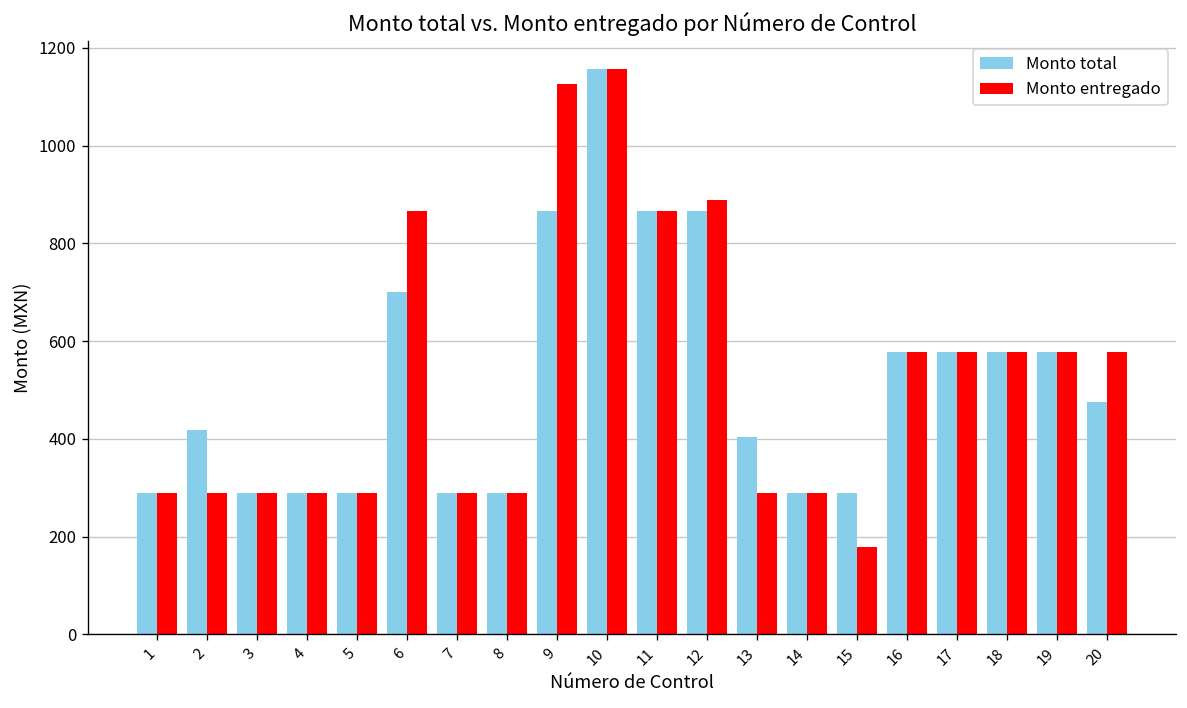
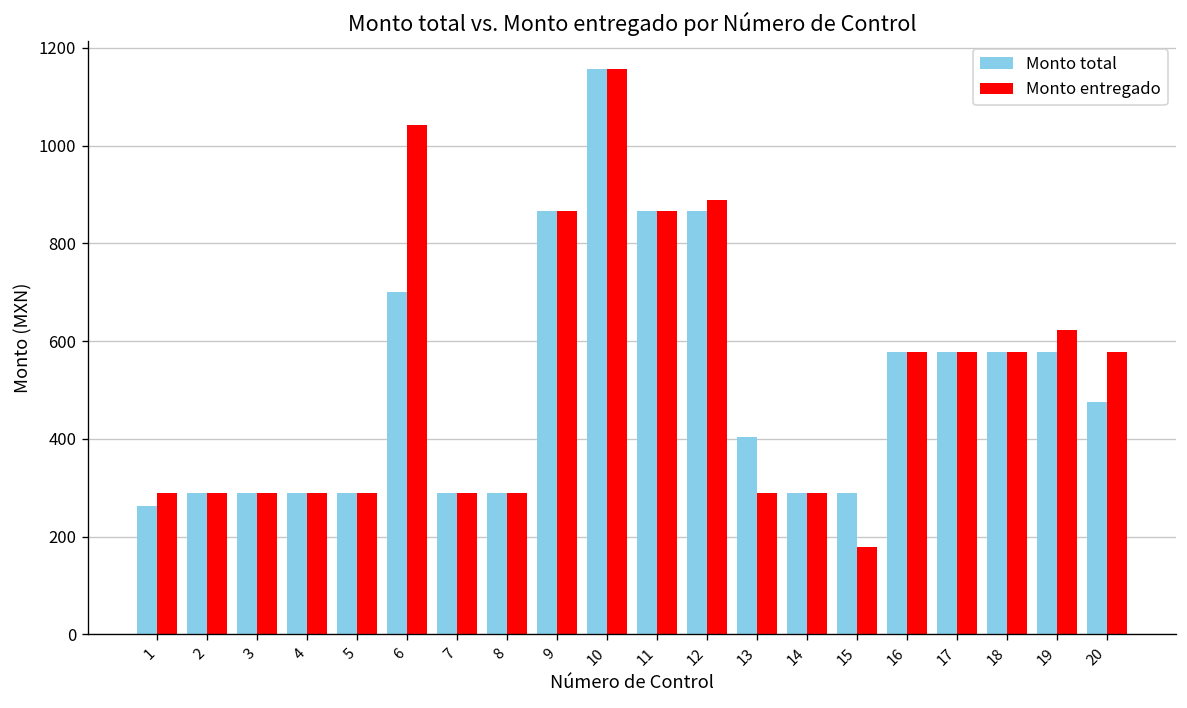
Monto total, 1: 290 -> 260
Monto total, 2: 420 -> 290
Monto entregado, 6: 870 -> 1040
Monto entregado, 9: 1130 -> 870
Monto entregado, 19: 580 -> 620
